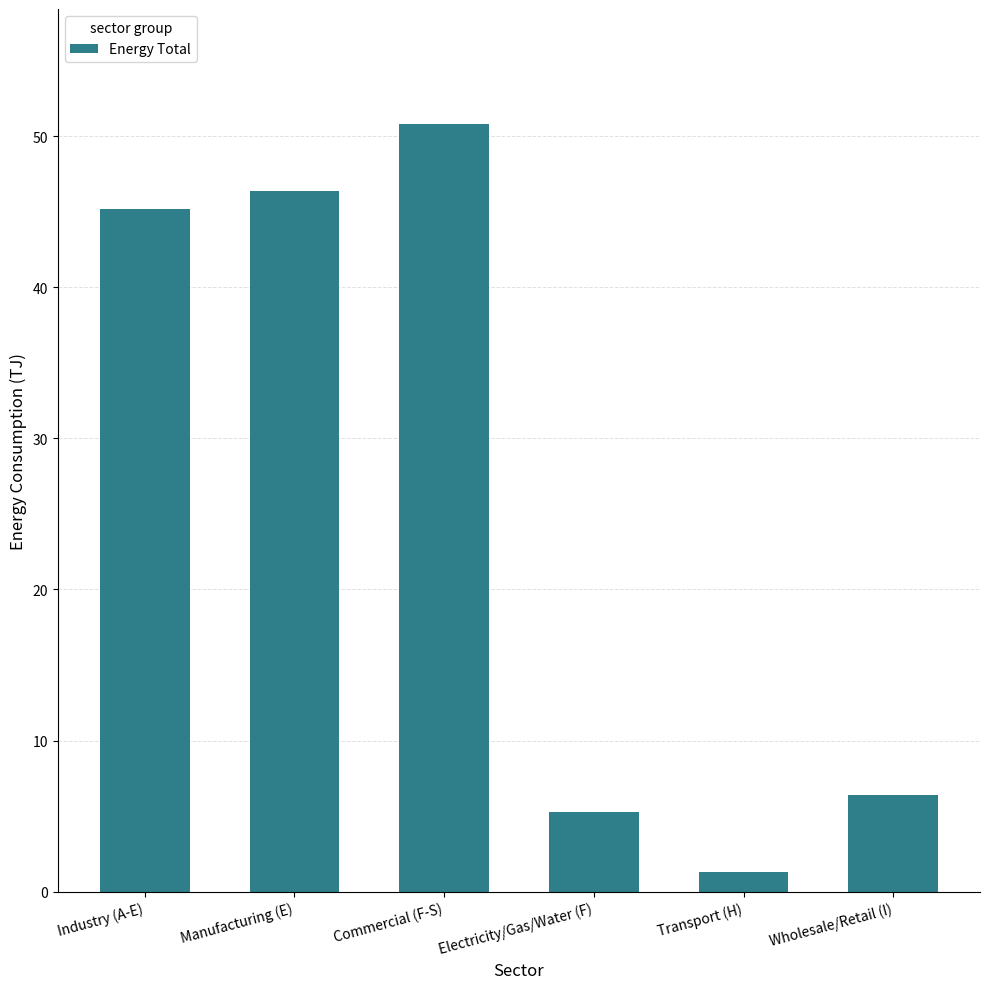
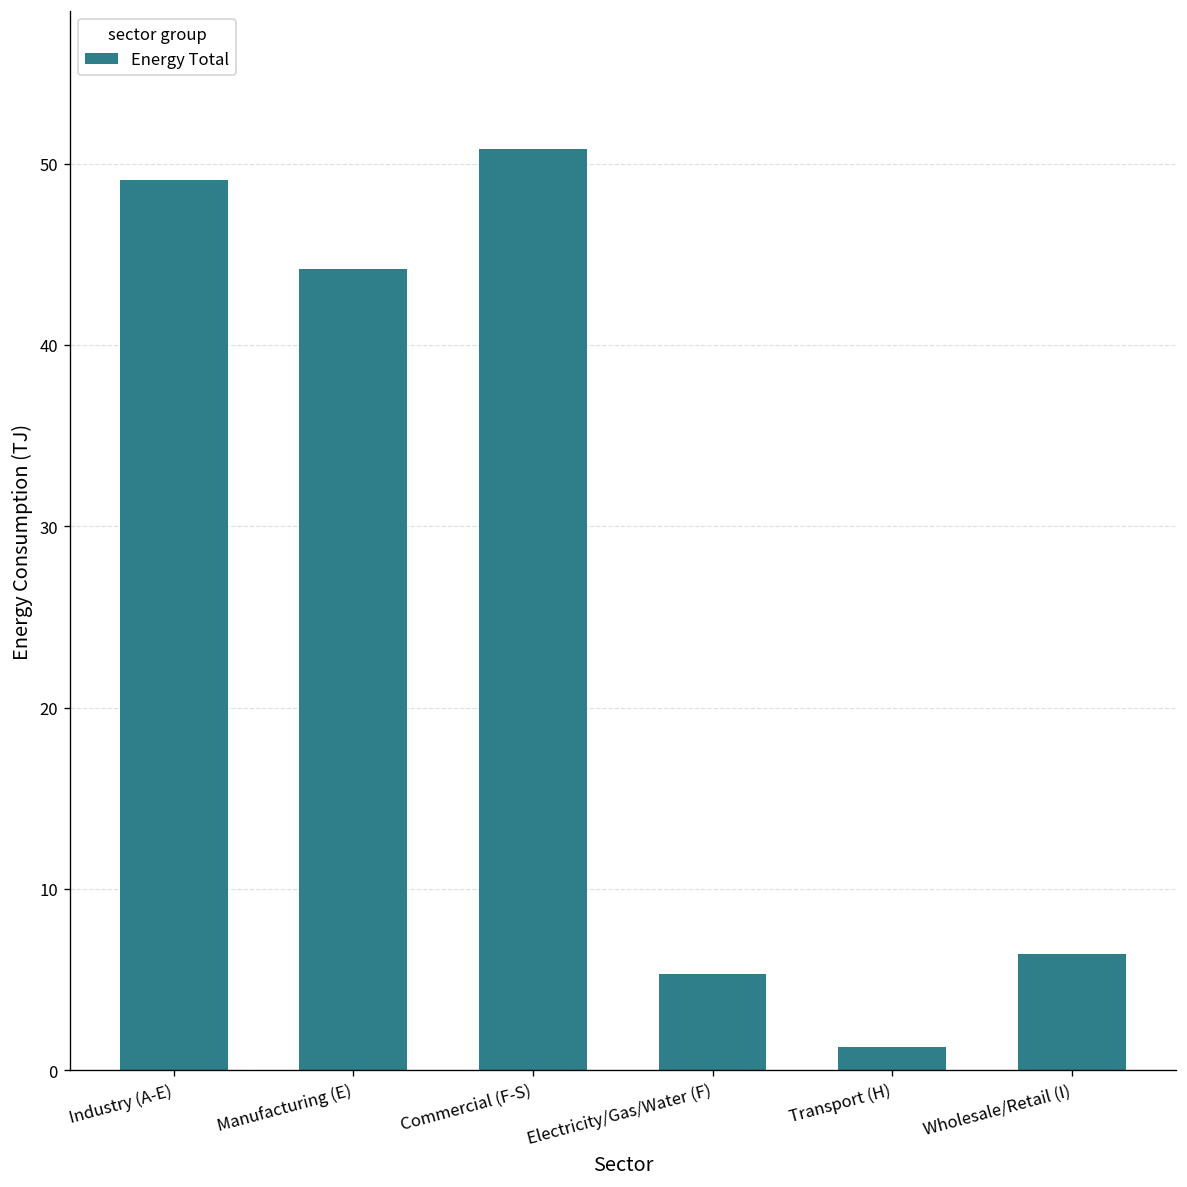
Industry (A-E): 45.2 -> 49.1
Manufacturing (E): 46.4 -> 44.2
